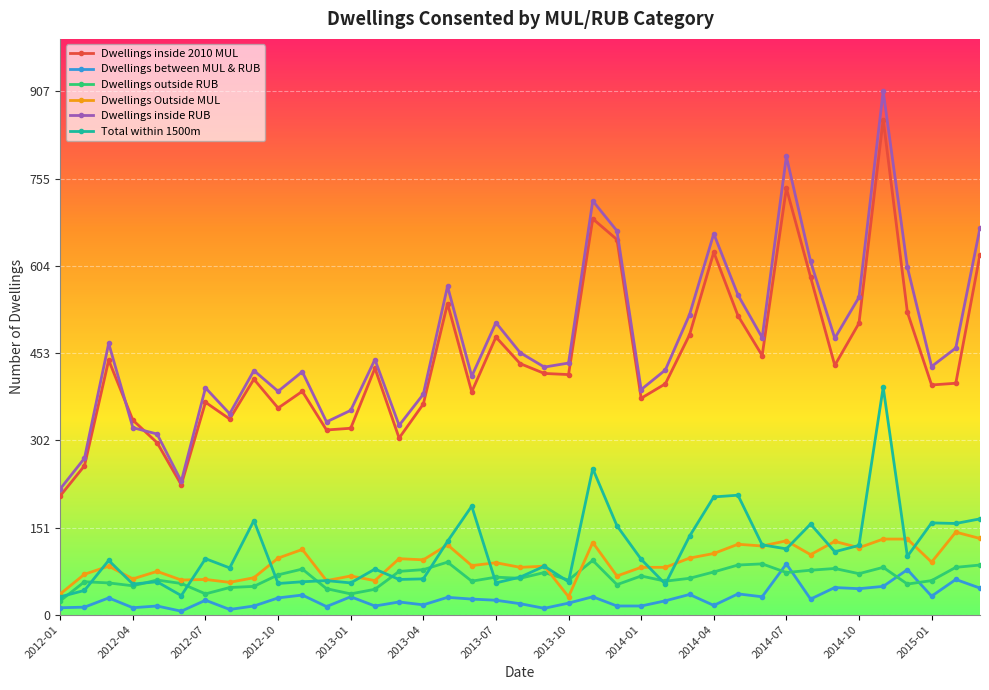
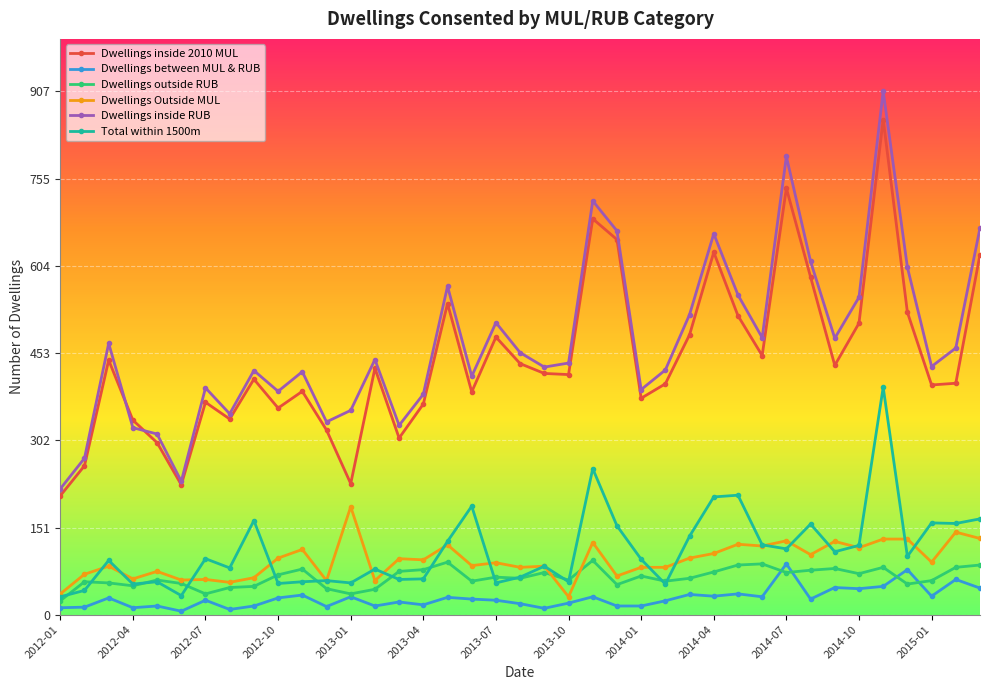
Dwellings inside 2010 MUL, 2013-01: 320 -> 230
Dwellings Outside MUL, 2013-01: 70 -> 190
Dwellings between MUL & RUB, 2014-04: 20 -> 30
